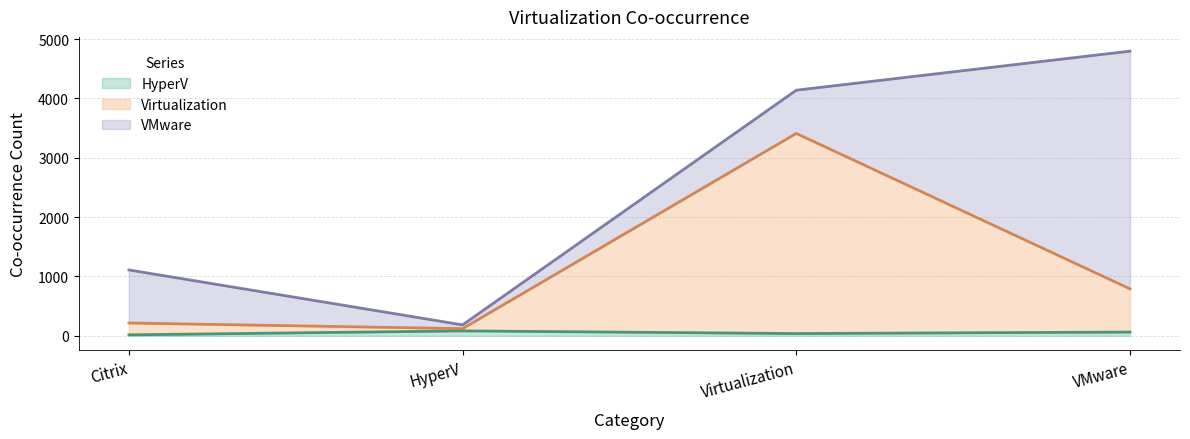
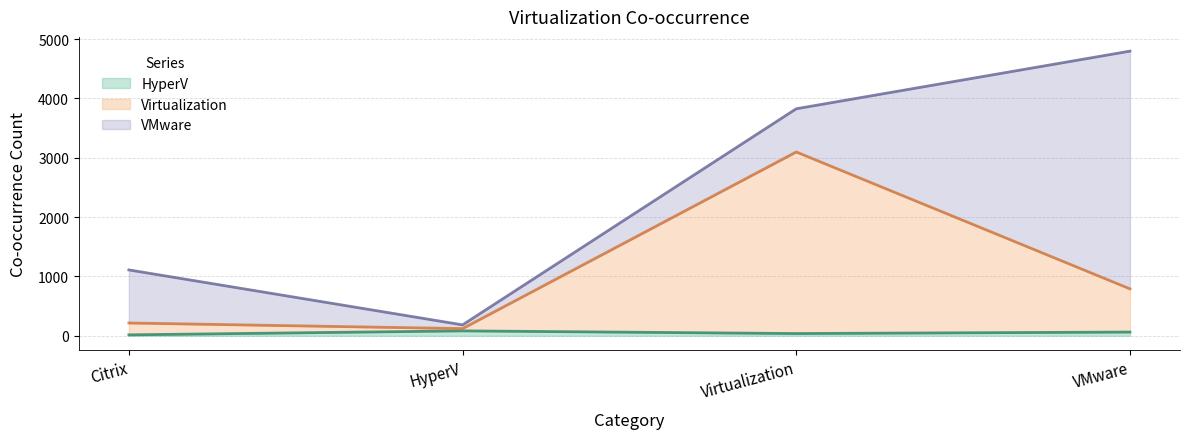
Virtualization, Virtualization: 3400 -> 3100
